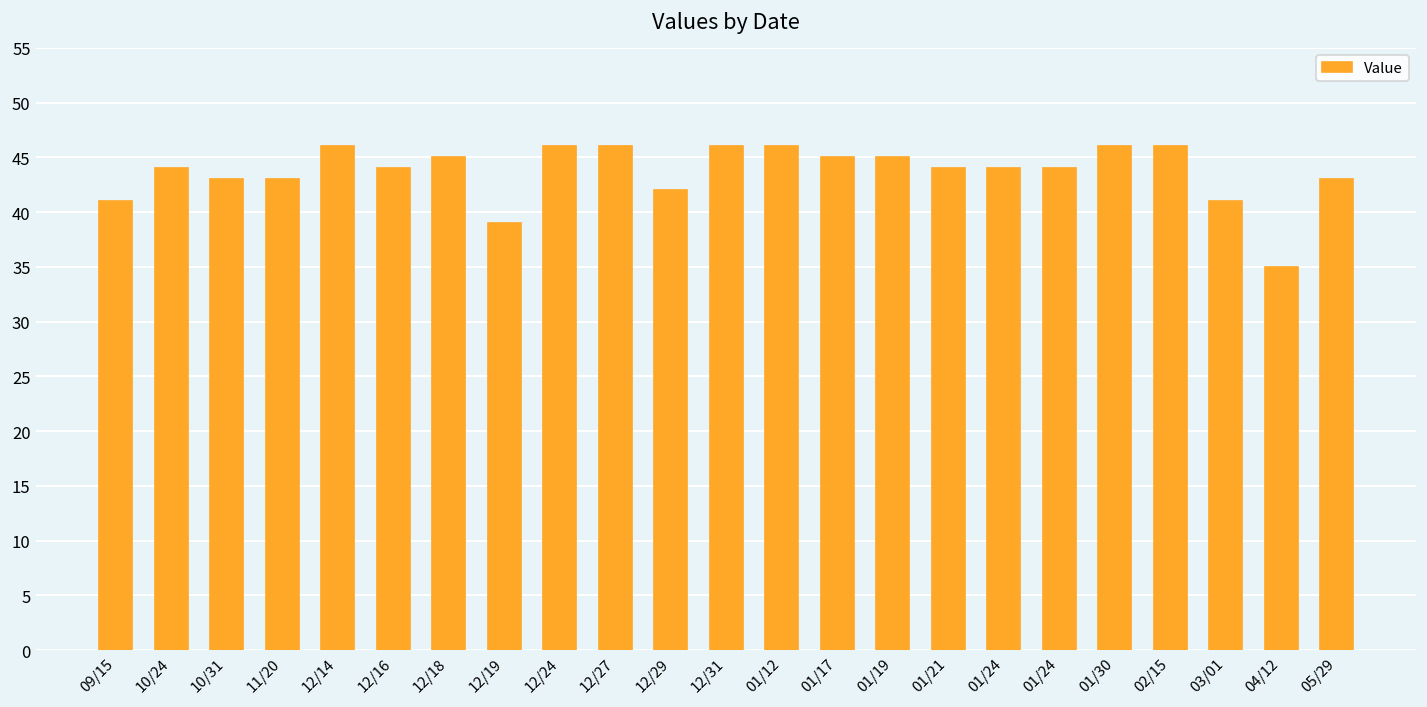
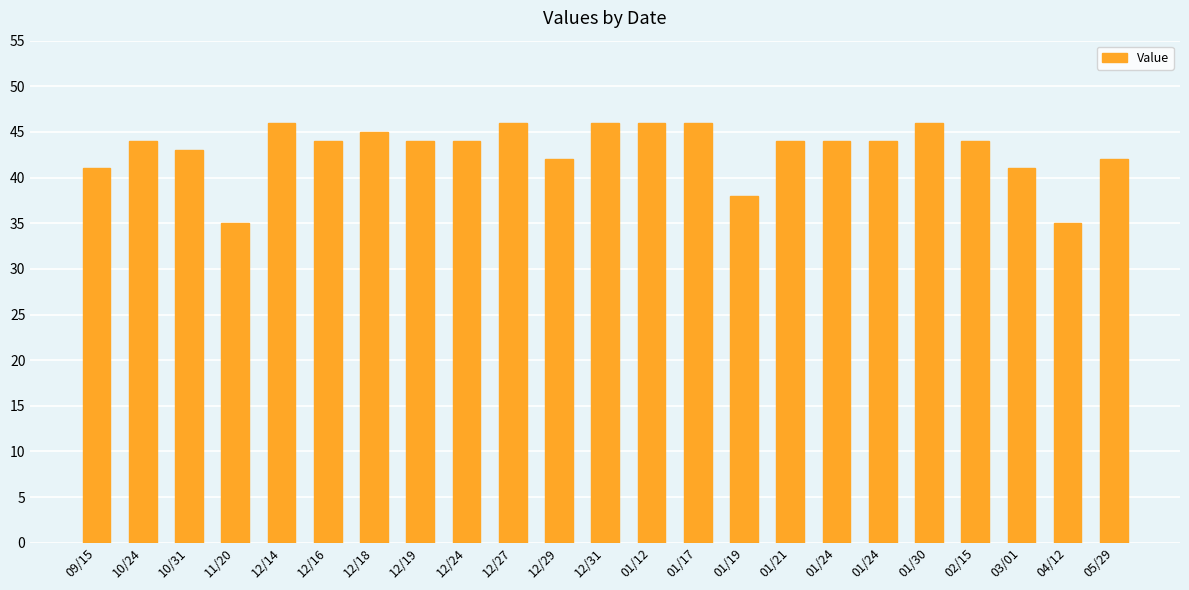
11/20: 43 -> 35
12/19: 39 -> 44
12/24: 46 -> 44
01/17: 45 -> 46
01/19: 45 -> 38
02/15: 46 -> 44
05/29: 43 -> 42
